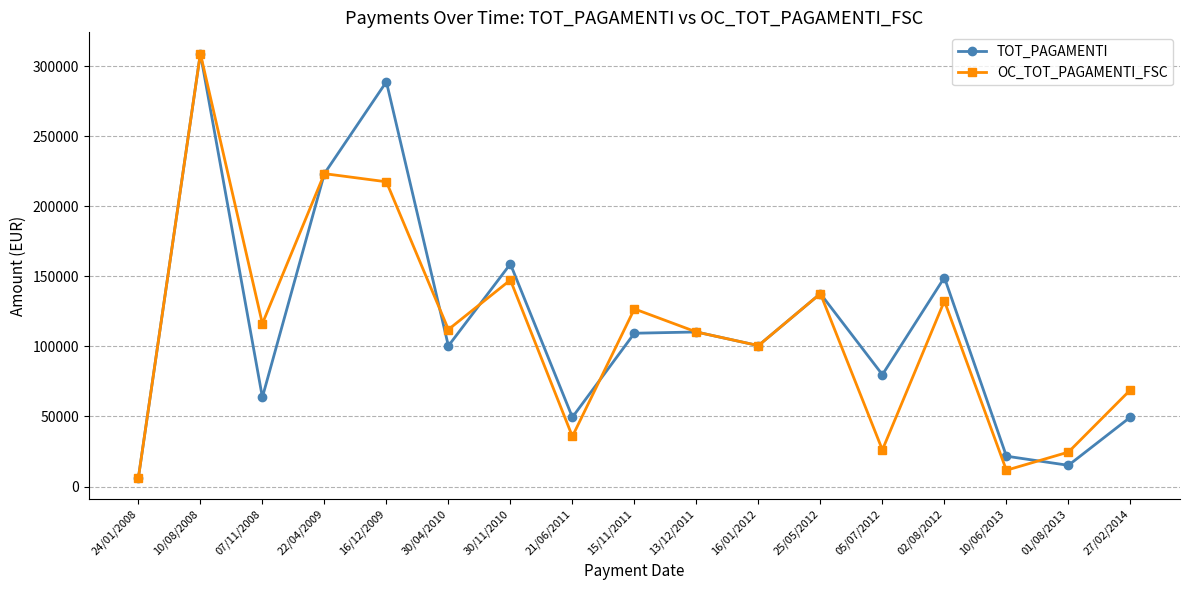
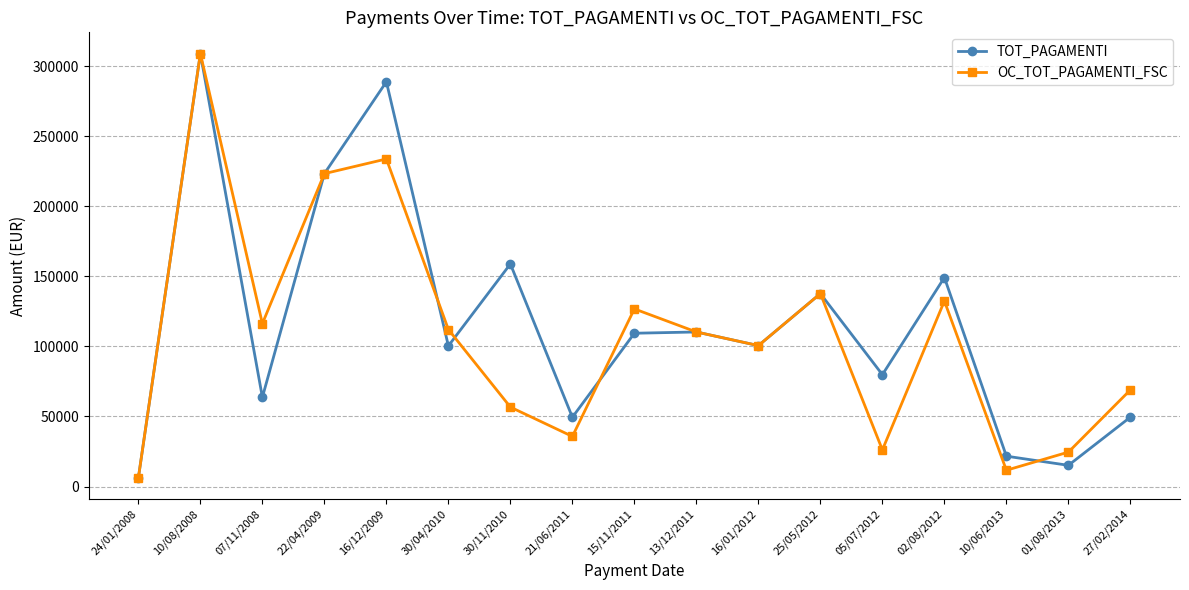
OC_TOT_PAGAMENTI_FSC, 16/12/2009: 218000 -> 234000
OC_TOT_PAGAMENTI_FSC, 30/11/2010: 147000 -> 57000
